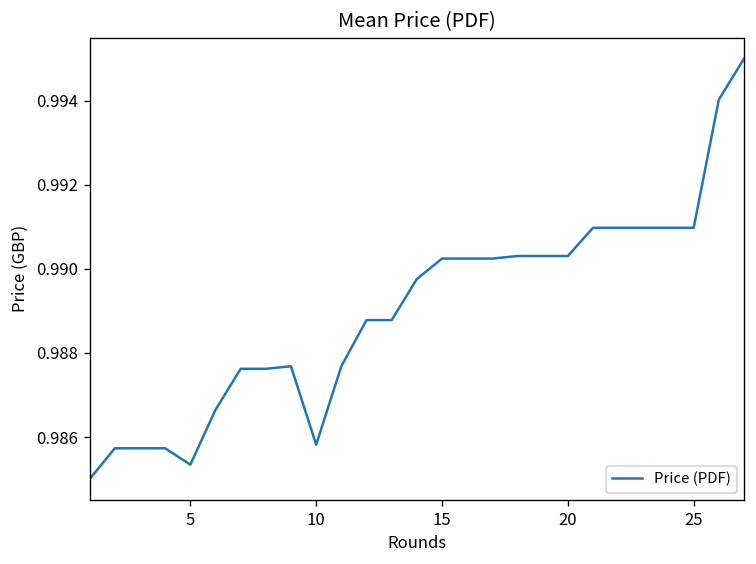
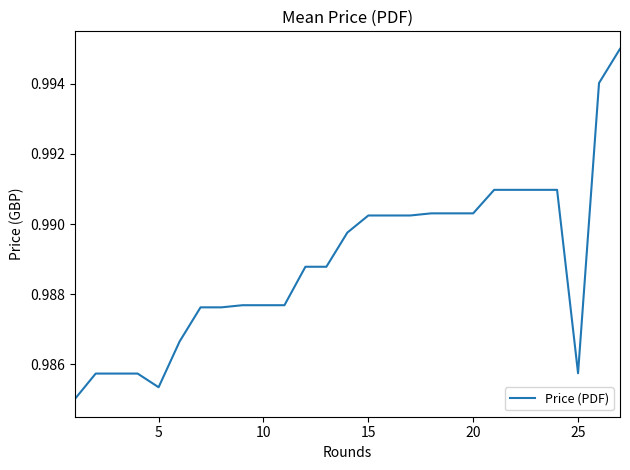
10: 0.9858 -> 0.9877
25: 0.9910 -> 0.9857
